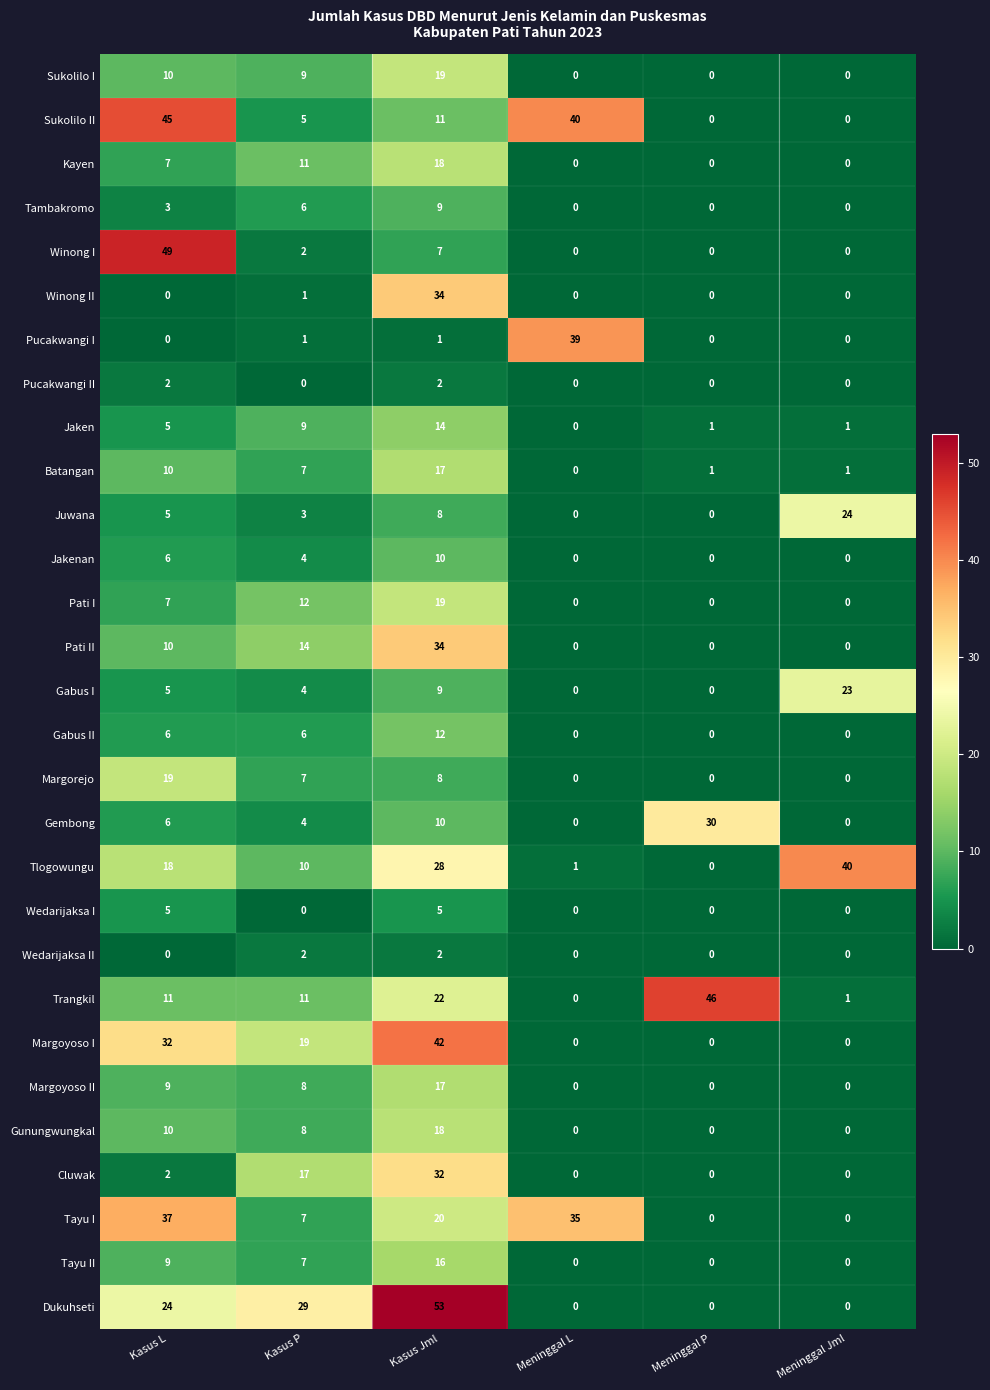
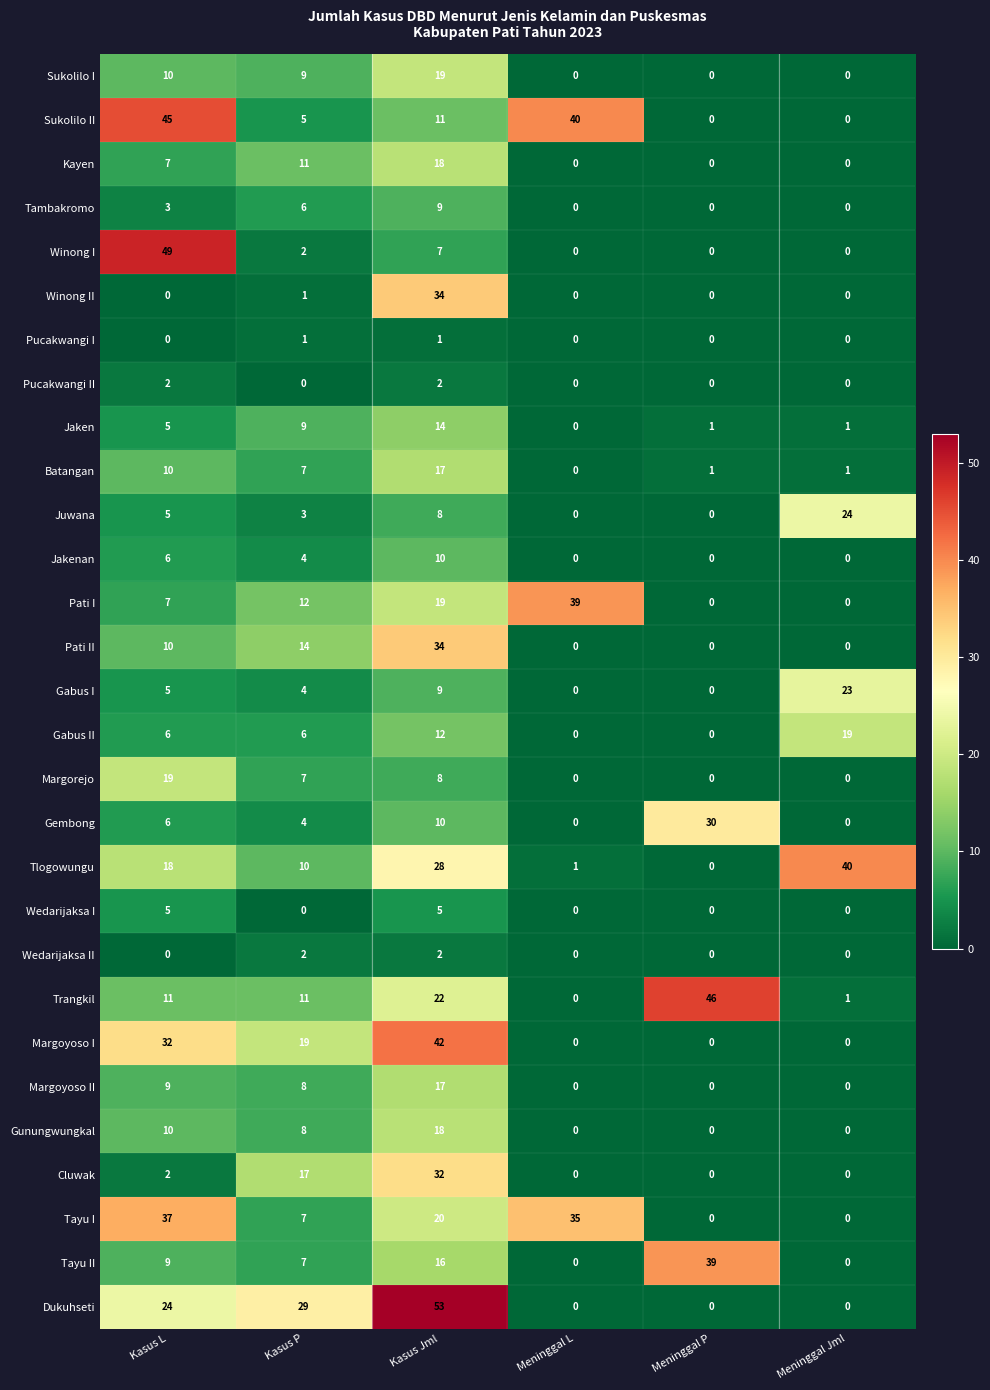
Pucakwangi I, Meninggal L: 39 -> 0
Pati I, Meninggal L: 0 -> 39
Gabus II, Meninggal Jml: 0 -> 19
Tayu II, Meninggal P: 0 -> 39
